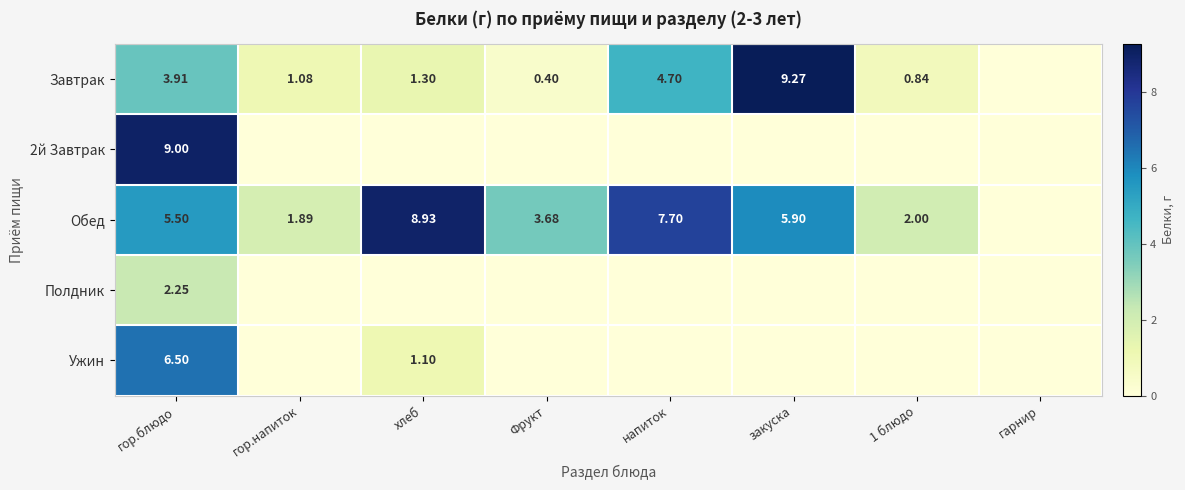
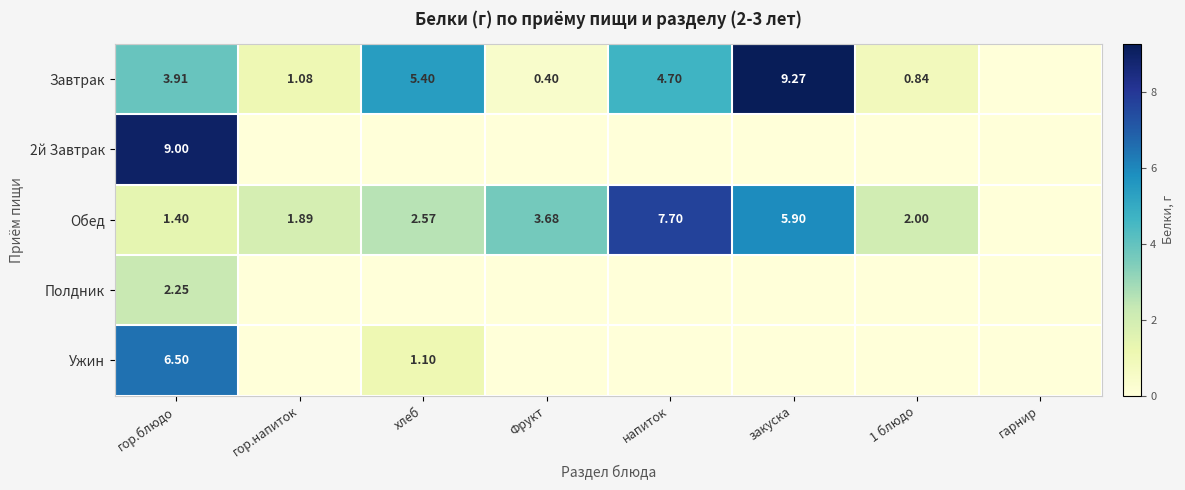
Завтрак, хлеб: 1.30 -> 5.40
Обед, гор.блюдо: 5.50 -> 1.40
Обед, хлеб: 8.93 -> 2.57
